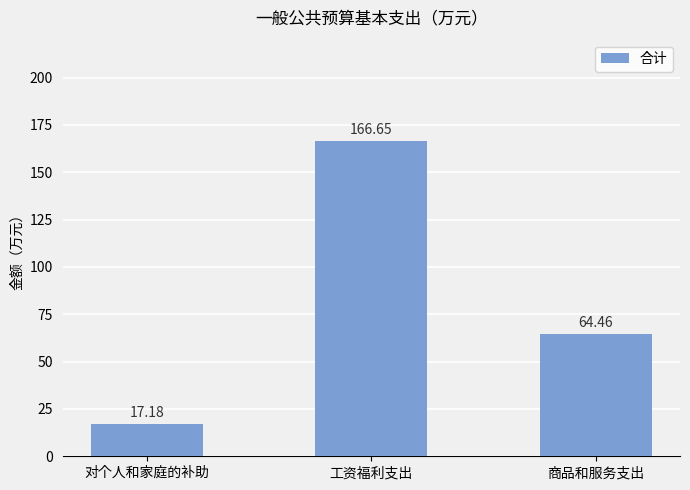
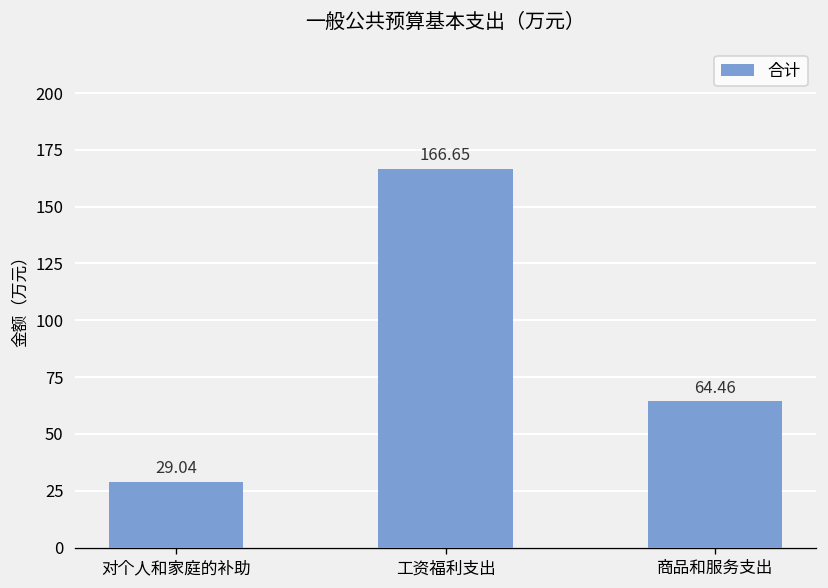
对个人和家庭的补助: 17.18 -> 29.04
